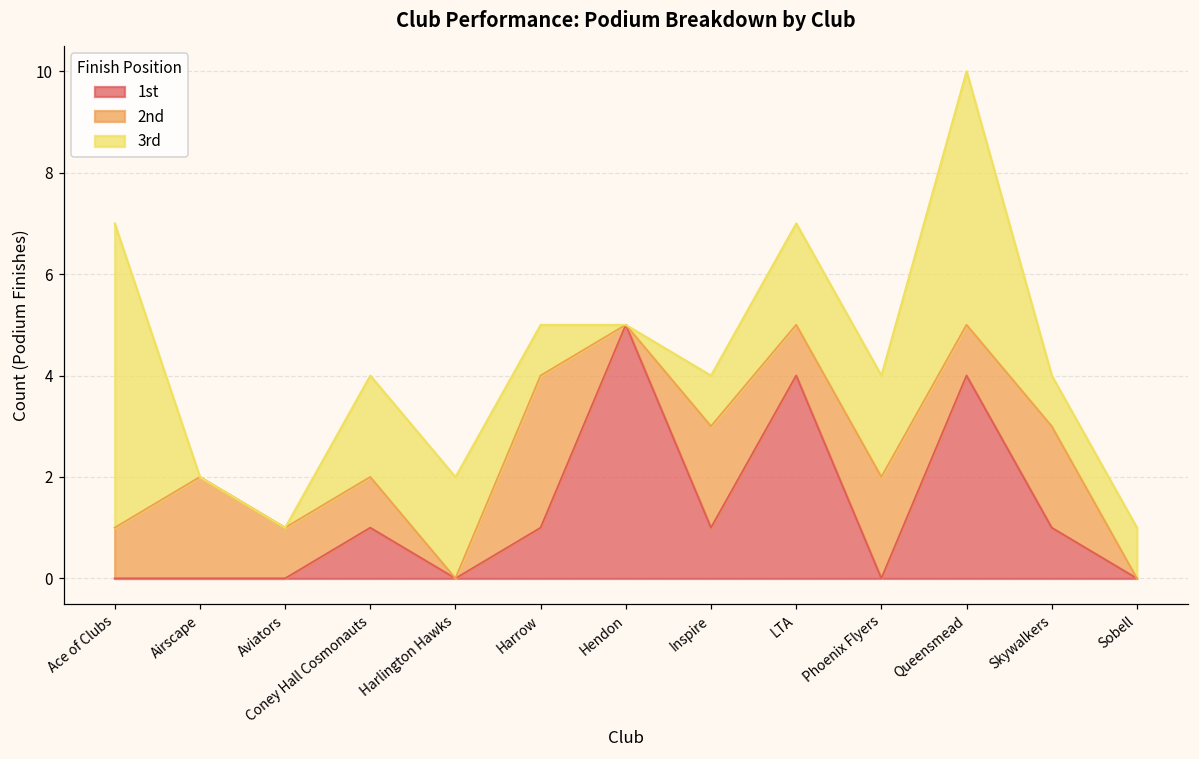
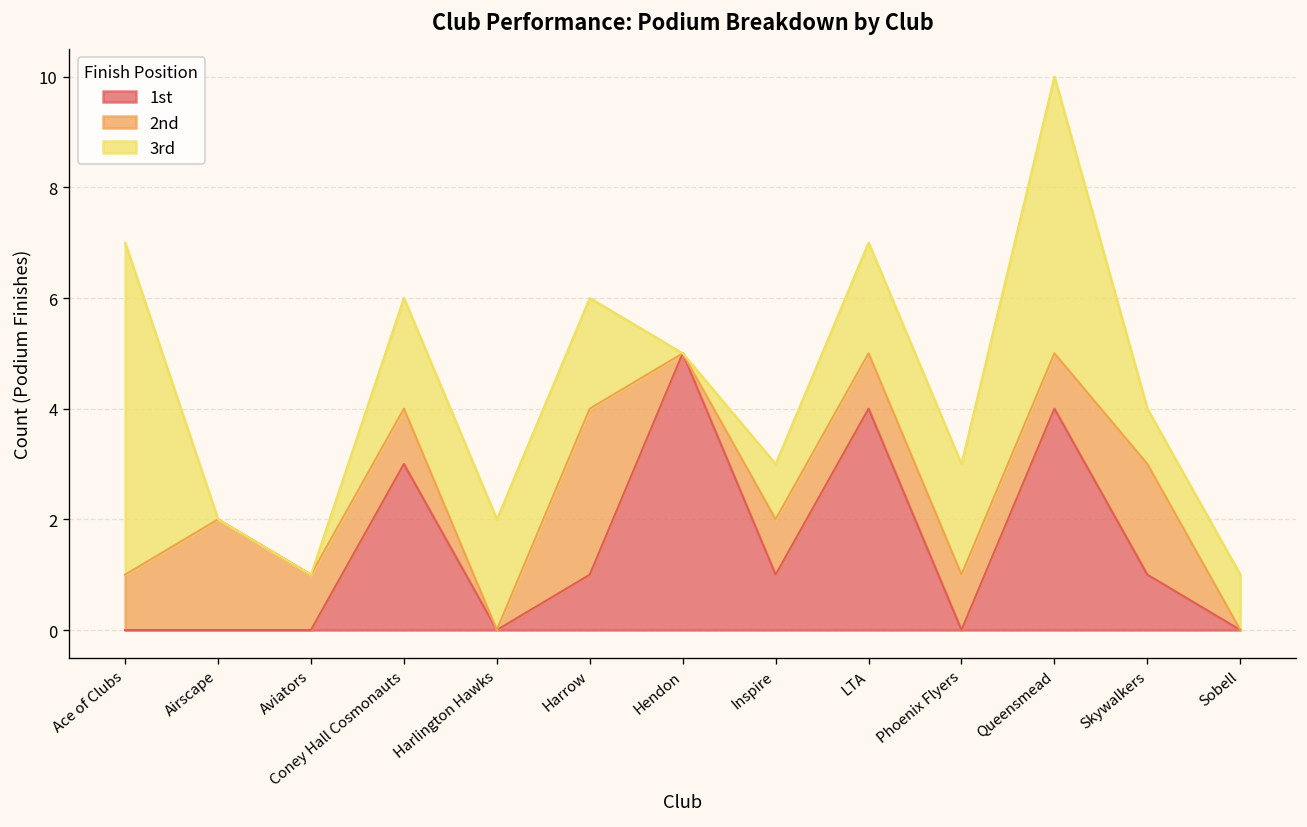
1st, Coney Hall Cosmonauts: 1 -> 3
3rd, Harrow: 1 -> 2
2nd, Inspire: 2 -> 1
2nd, Phoenix Flyers: 2 -> 1
